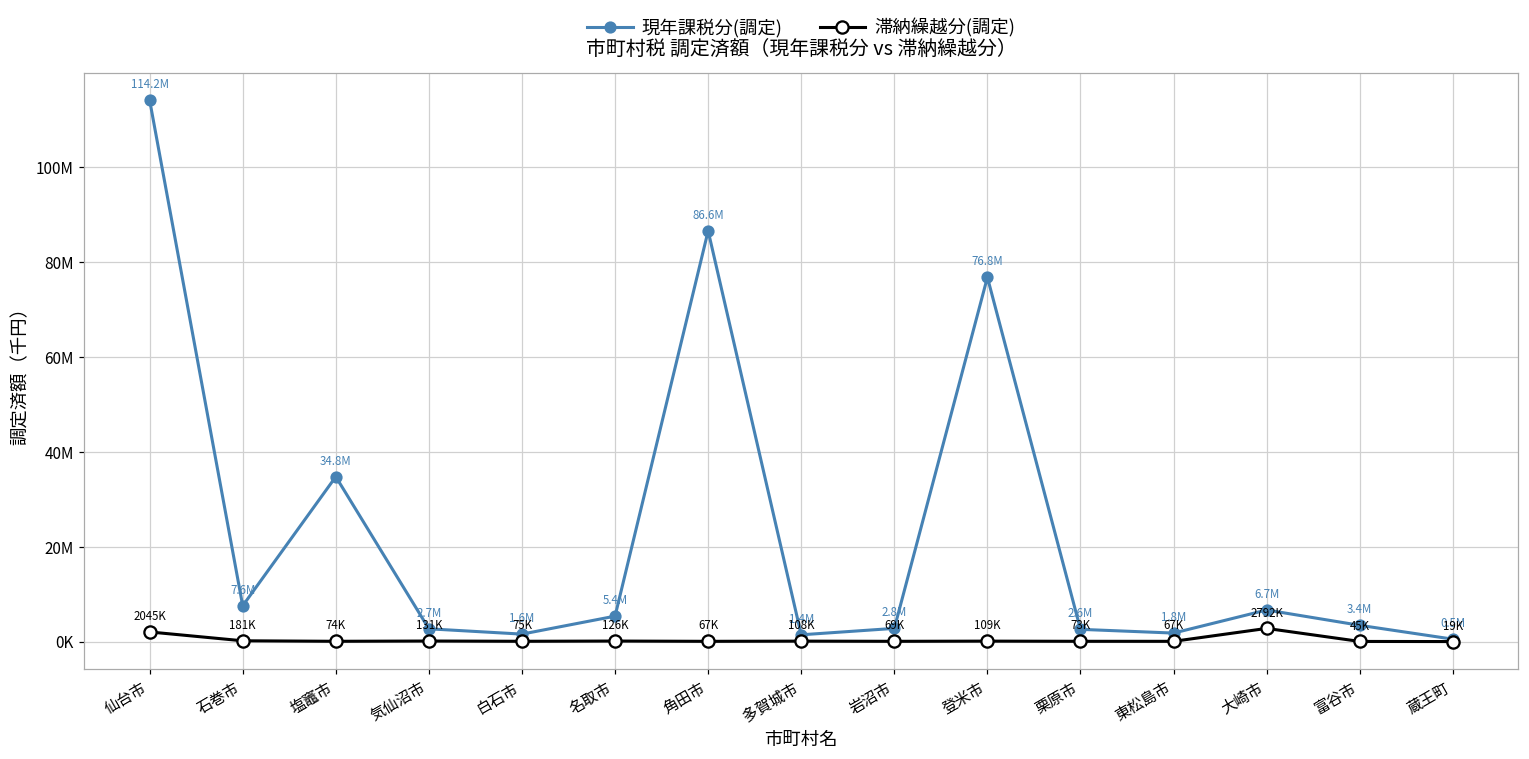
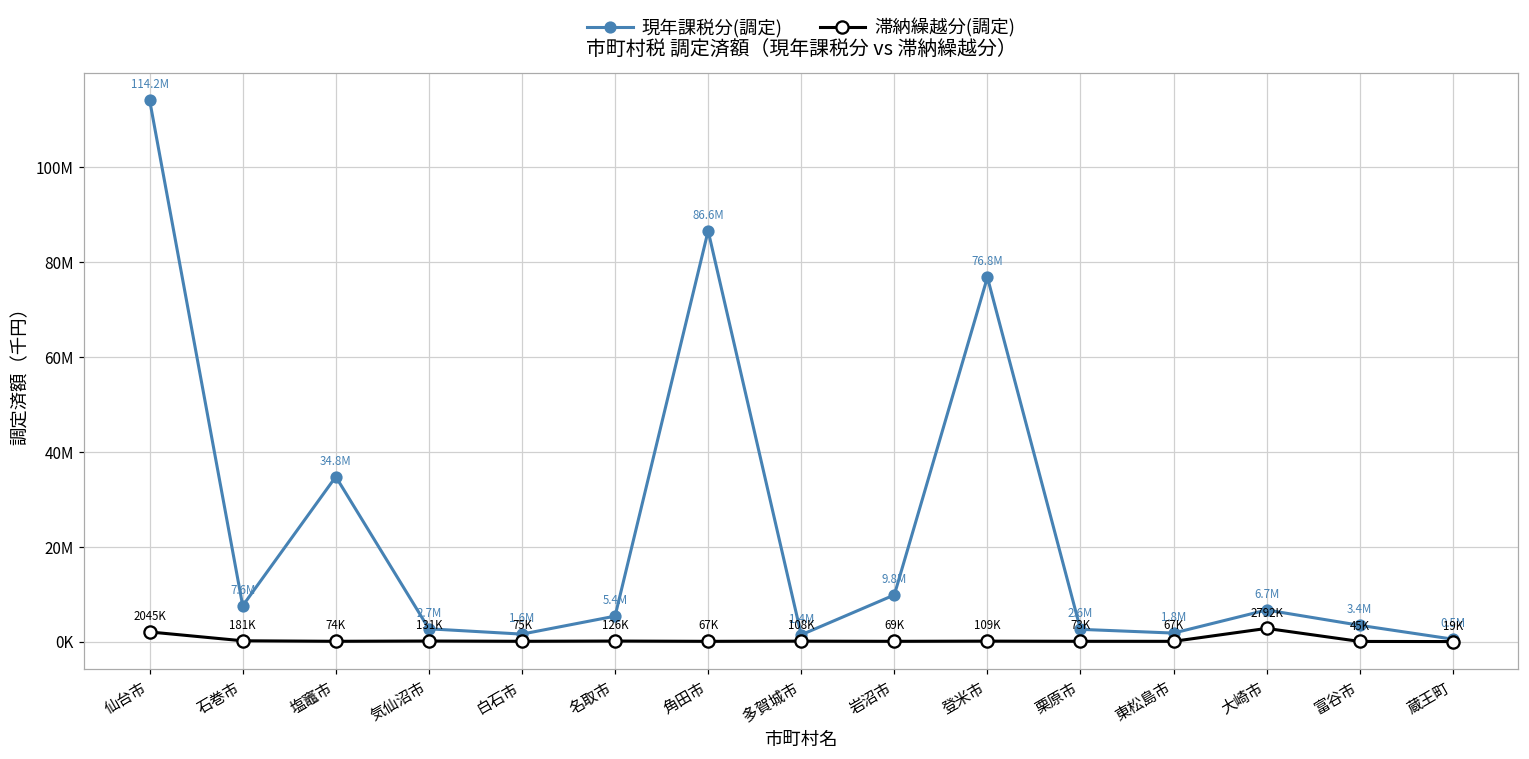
現年課税分(調定), 岩沼市: 2.8M -> 9.8M
